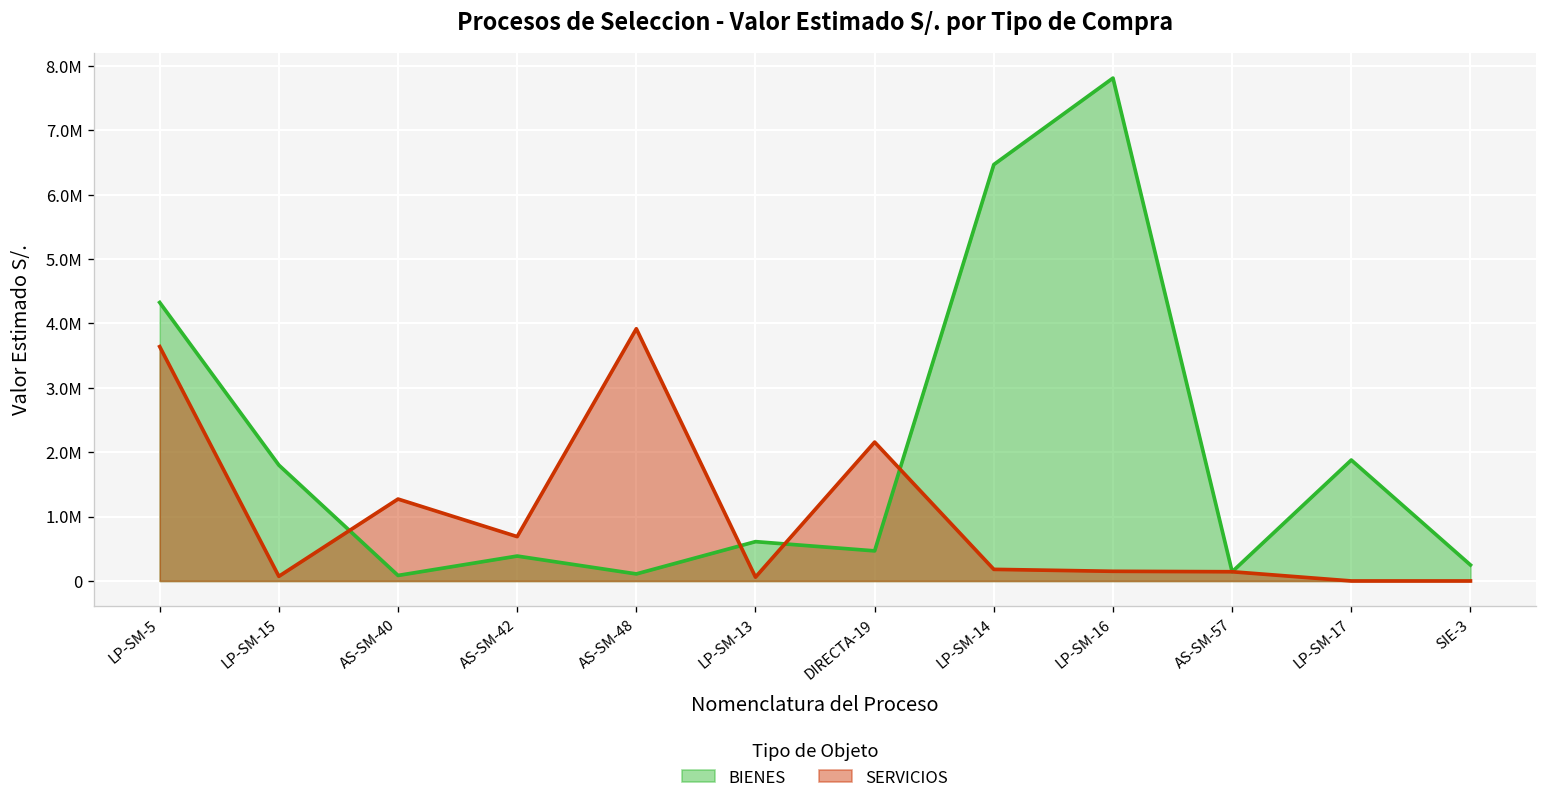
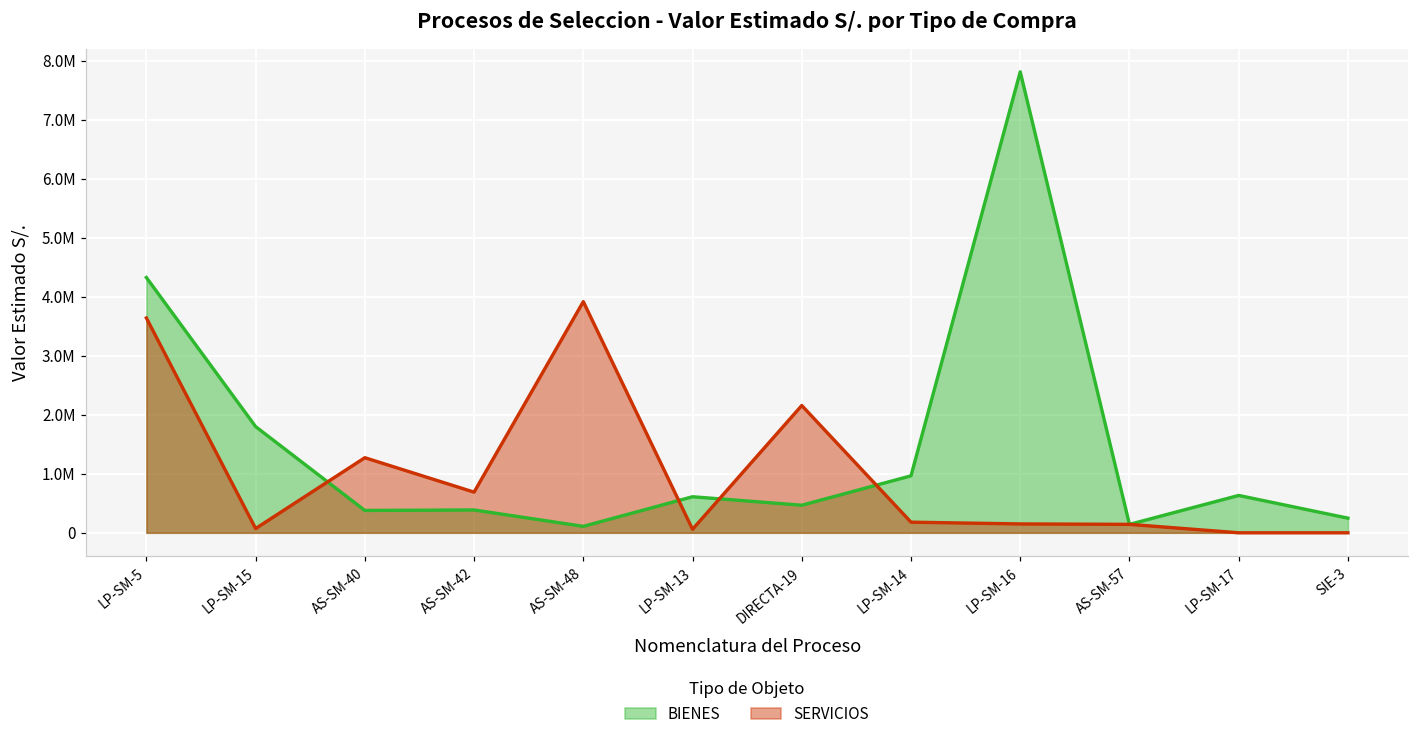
BIENES, AS-SM-40: 100000 -> 400000
BIENES, LP-SM-14: 6500000 -> 1000000
BIENES, LP-SM-17: 1900000 -> 600000
